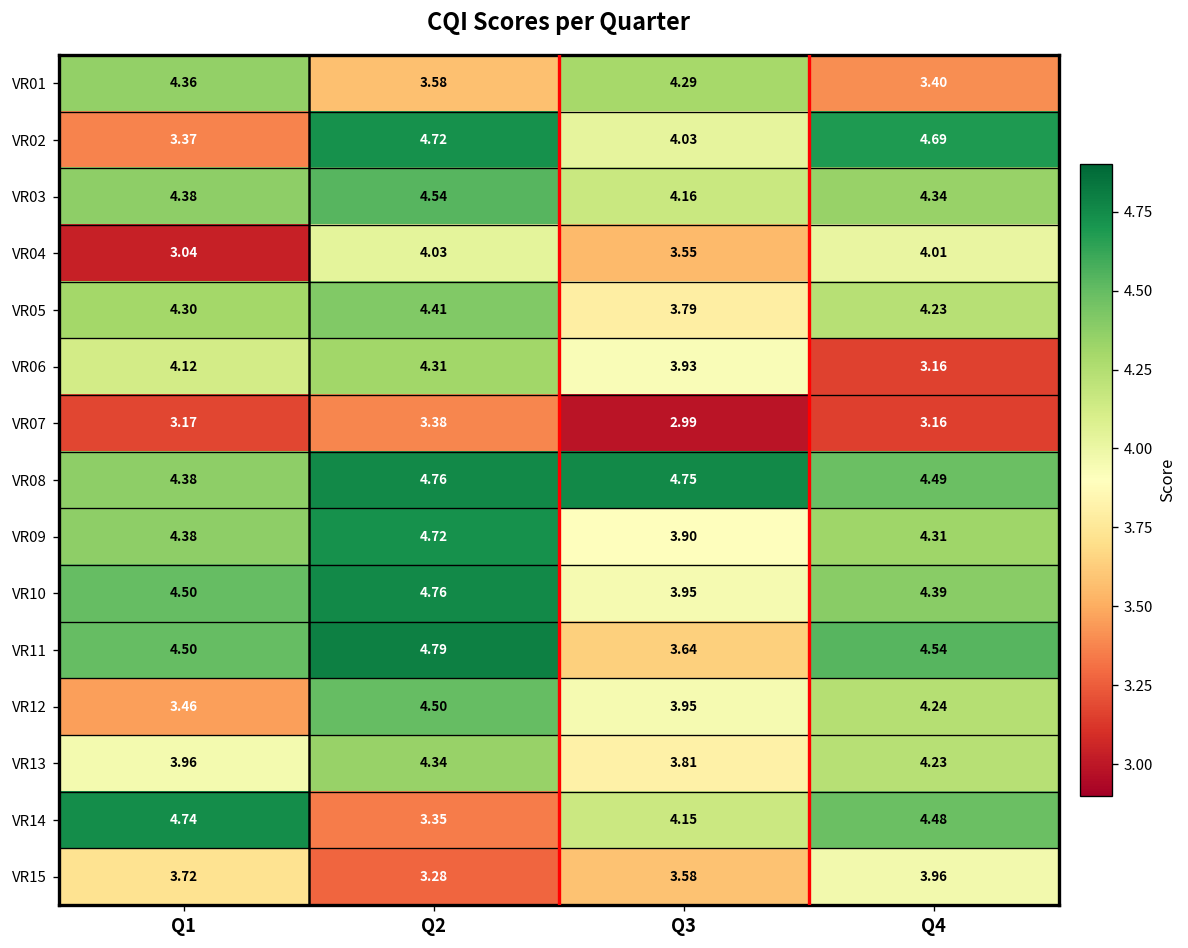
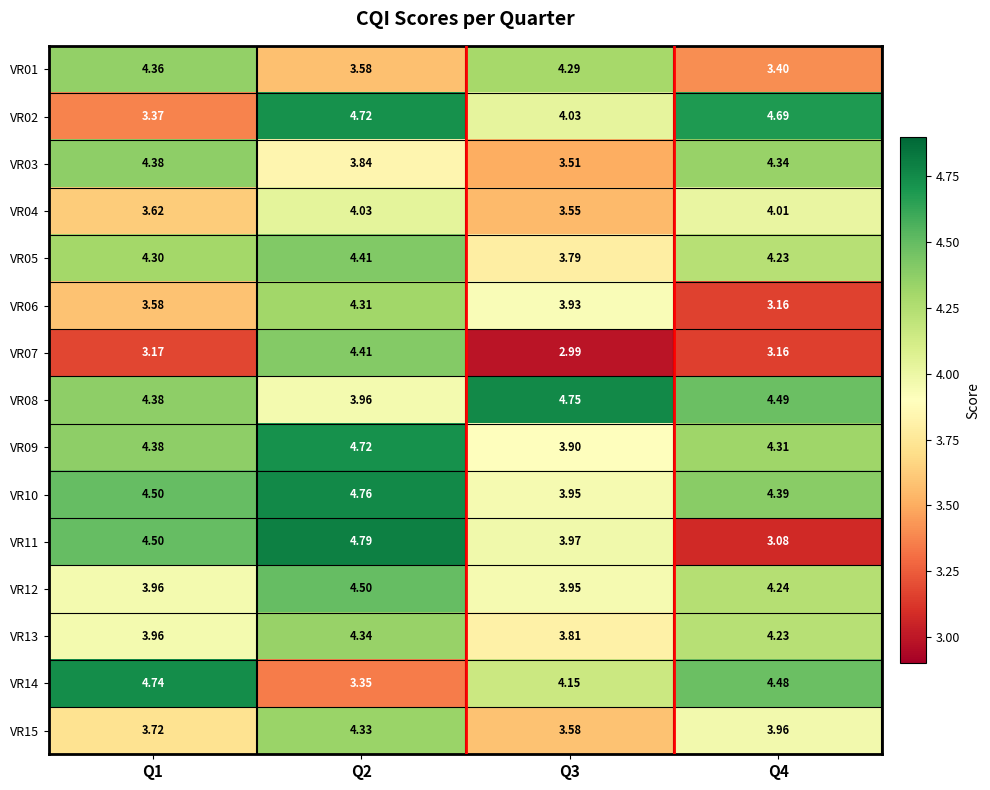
VR03, Q2: 4.54 -> 3.84
VR03, Q3: 4.16 -> 3.51
VR04, Q1: 3.04 -> 3.62
VR06, Q1: 4.12 -> 3.58
VR07, Q2: 3.38 -> 4.41
VR08, Q2: 4.76 -> 3.96
VR11, Q3: 3.64 -> 3.97
VR11, Q4: 4.54 -> 3.08
VR12, Q1: 3.46 -> 3.96
VR15, Q2: 3.28 -> 4.33
